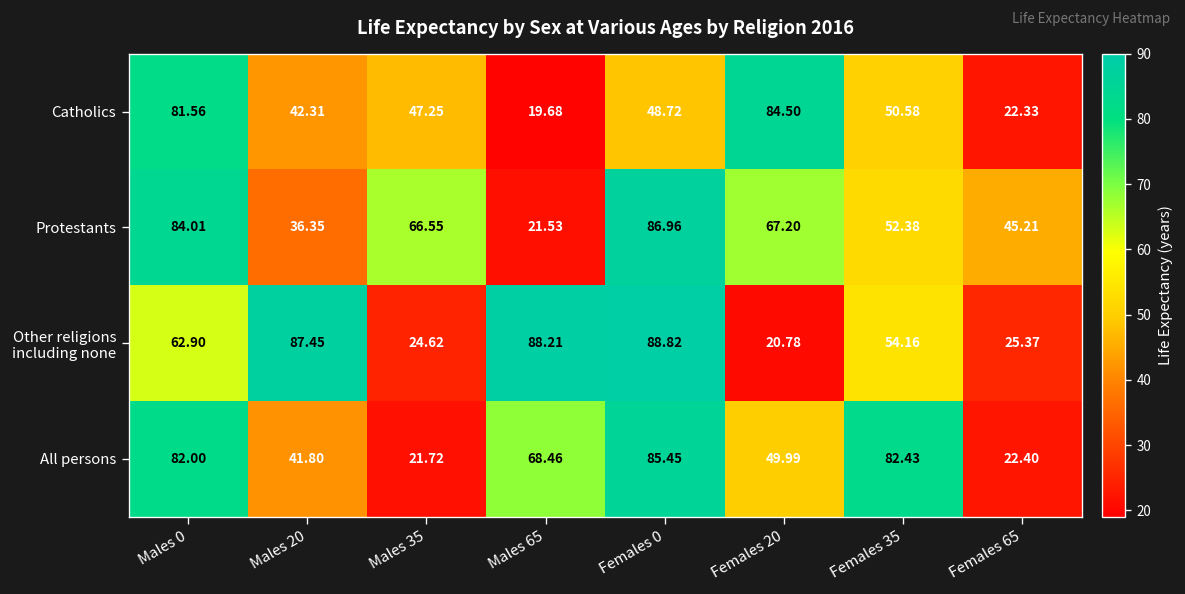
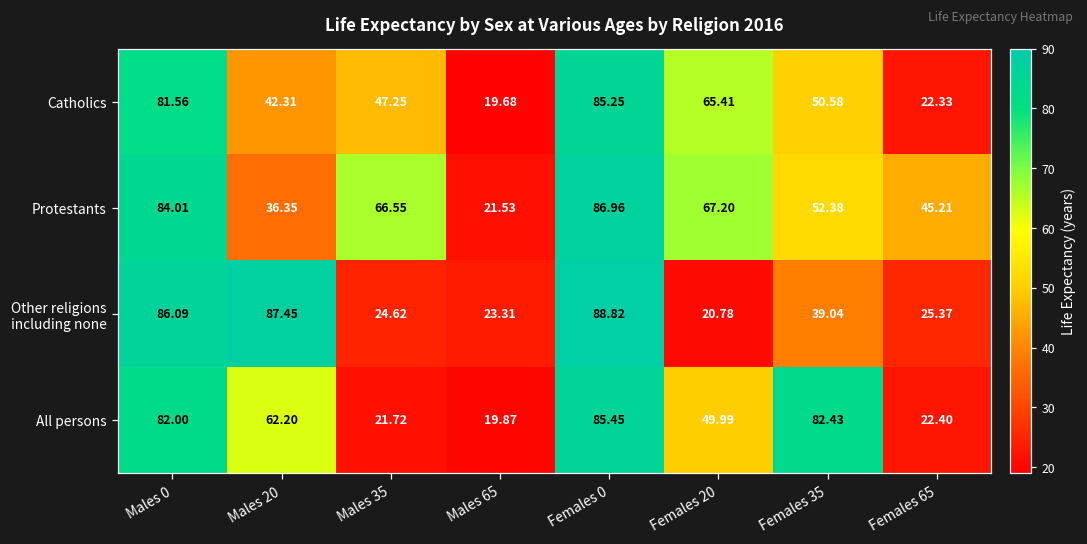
Catholics, Females 0: 48.72 -> 85.25
Catholics, Females 20: 84.50 -> 65.41
Other religions including none, Males 0: 62.90 -> 86.09
Other religions including none, Males 65: 88.21 -> 23.31
Other religions including none, Females 35: 54.16 -> 39.04
All persons, Males 20: 41.80 -> 62.20
All persons, Males 65: 68.46 -> 19.87
